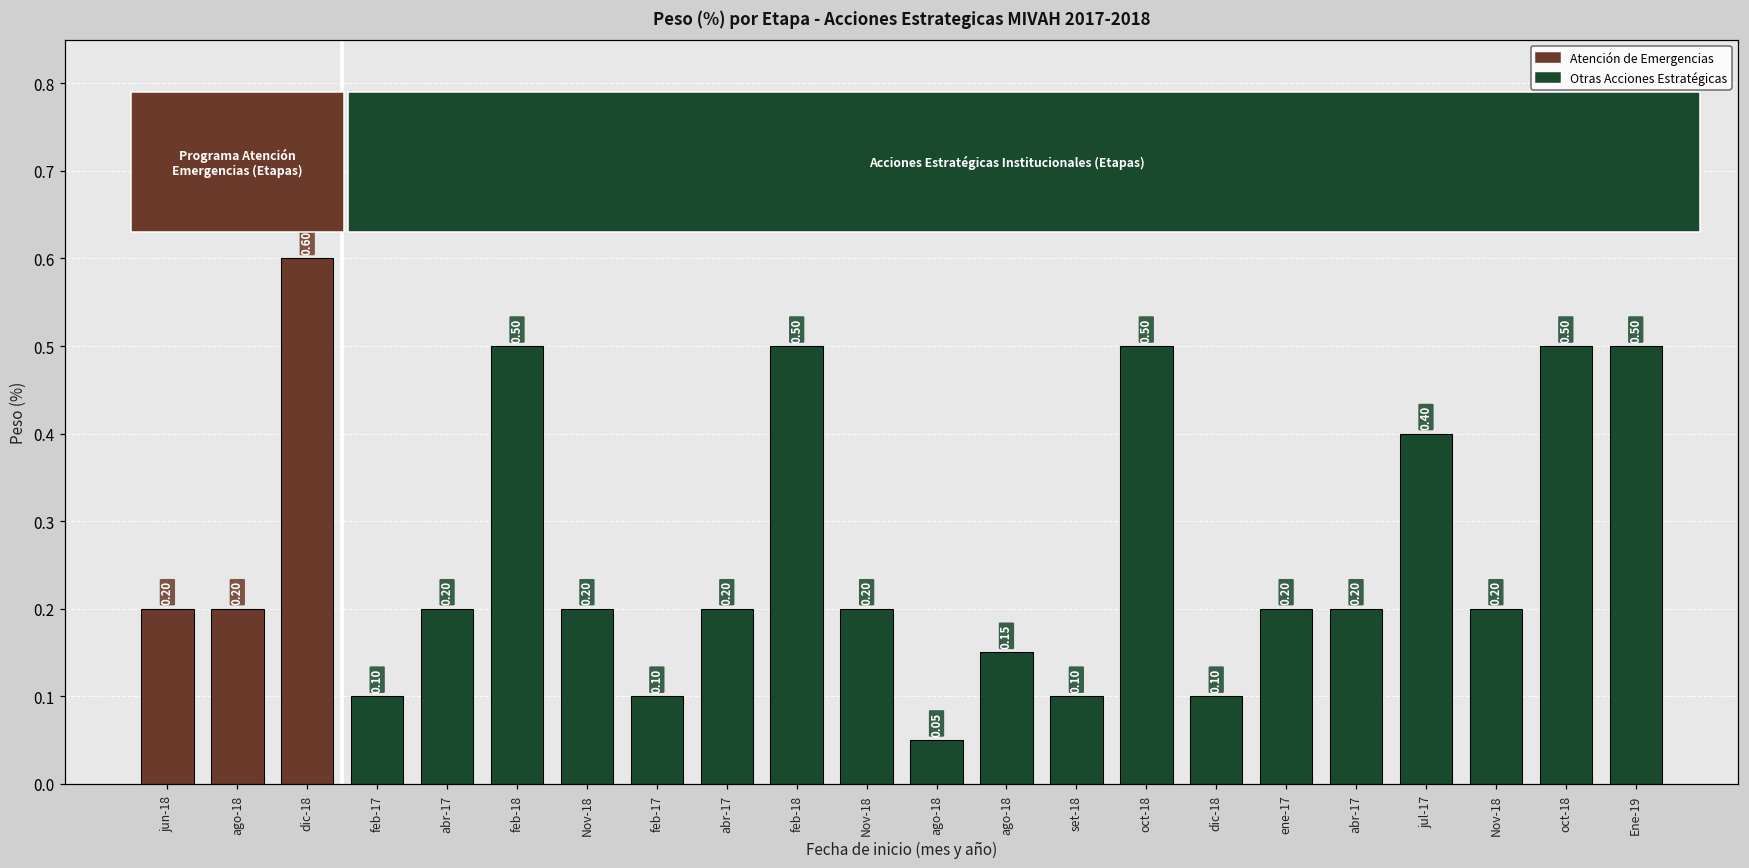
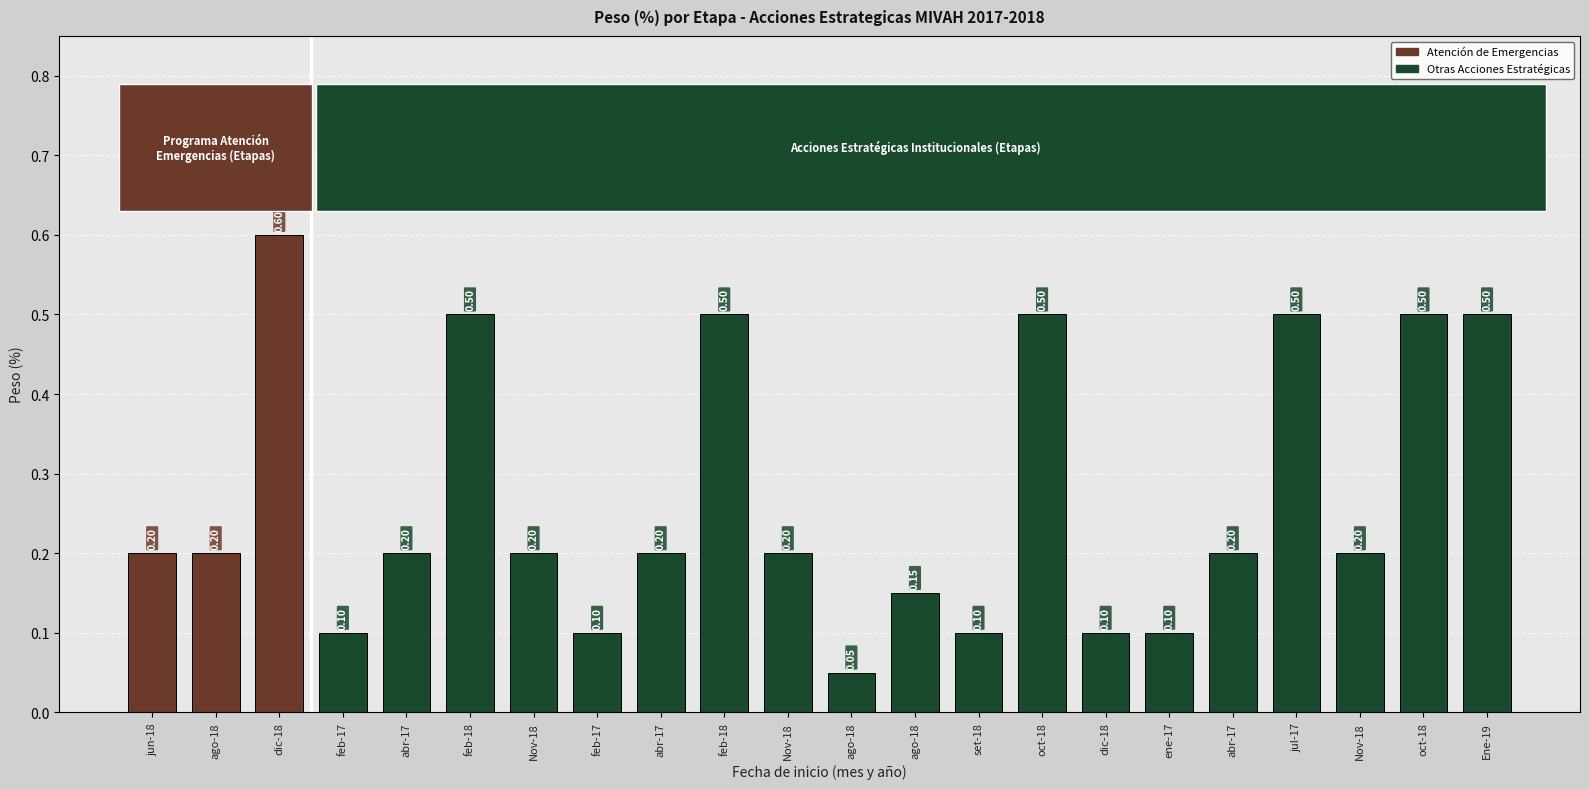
ene-17: 0.20 -> 0.10
jul-17: 0.40 -> 0.50
